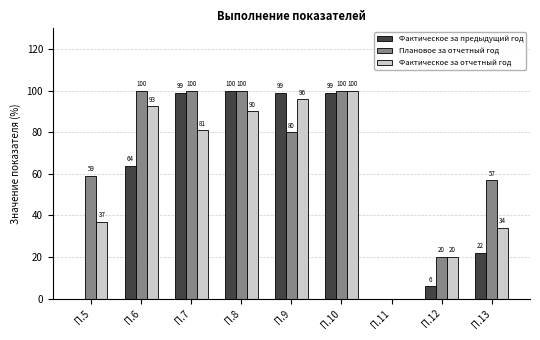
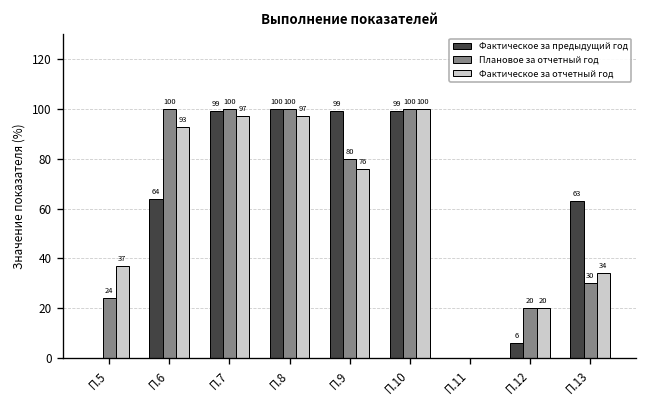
Плановое за отчетный год, П.5: 59 -> 24
Фактическое за отчетный год, П.7: 81 -> 97
Фактическое за отчетный год, П.8: 90 -> 97
Фактическое за отчетный год, П.9: 96 -> 76
Фактическое за предыдущий год, П.13: 22 -> 63
Плановое за отчетный год, П.13: 57 -> 30
